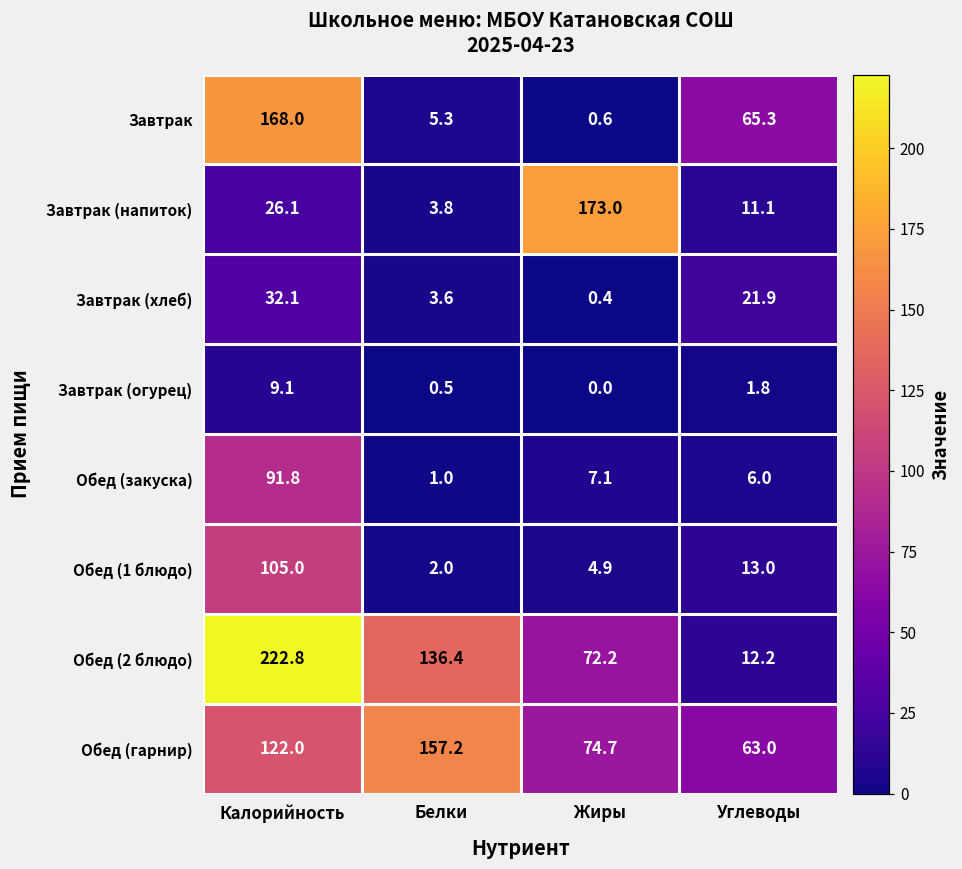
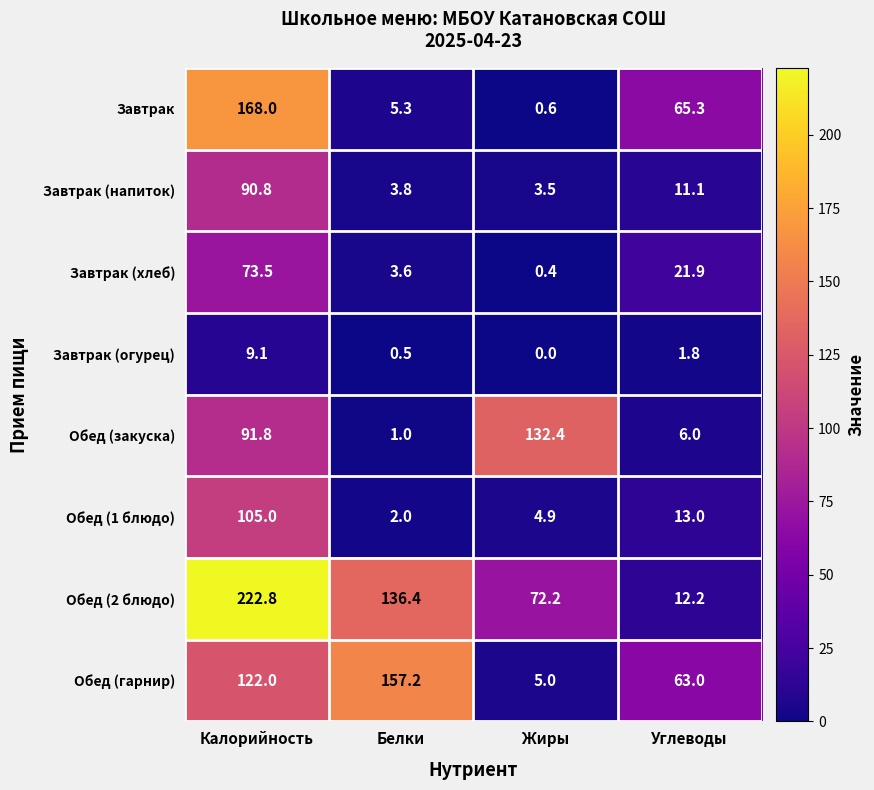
Завтрак (напиток), Калорийность: 26.1 -> 90.8
Завтрак (напиток), Жиры: 173.0 -> 3.5
Завтрак (хлеб), Калорийность: 32.1 -> 73.5
Обед (закуска), Жиры: 7.1 -> 132.4
Обед (гарнир), Жиры: 74.7 -> 5.0
